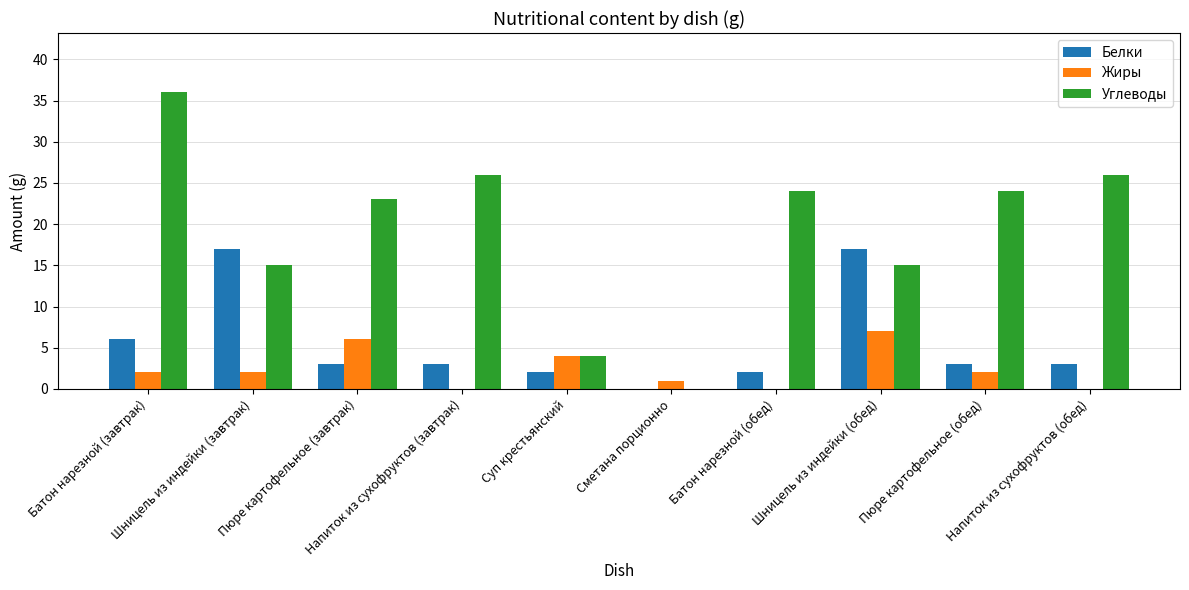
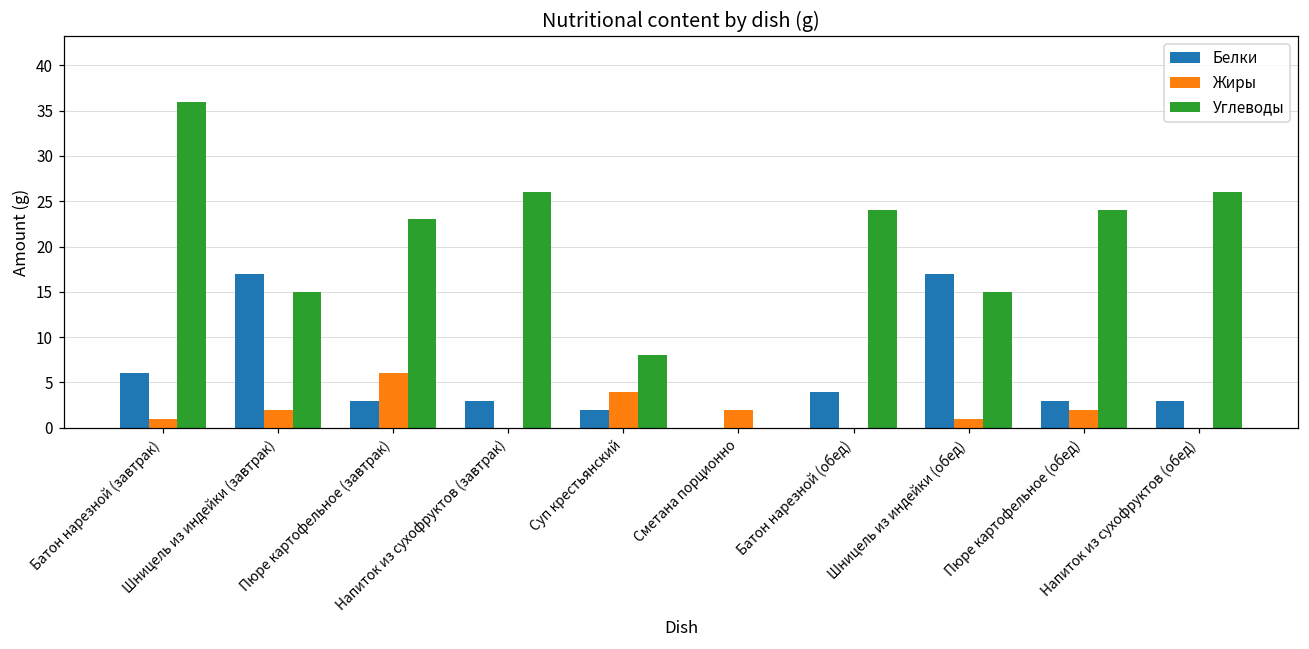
Жиры, Батон нарезной (завтрак): 2 -> 1
Углеводы, Суп крестьянский: 4 -> 8
Жиры, Сметана порционно: 1 -> 2
Белки, Батон нарезной (обед): 2 -> 4
Жиры, Шницель из индейки (обед): 7 -> 1
